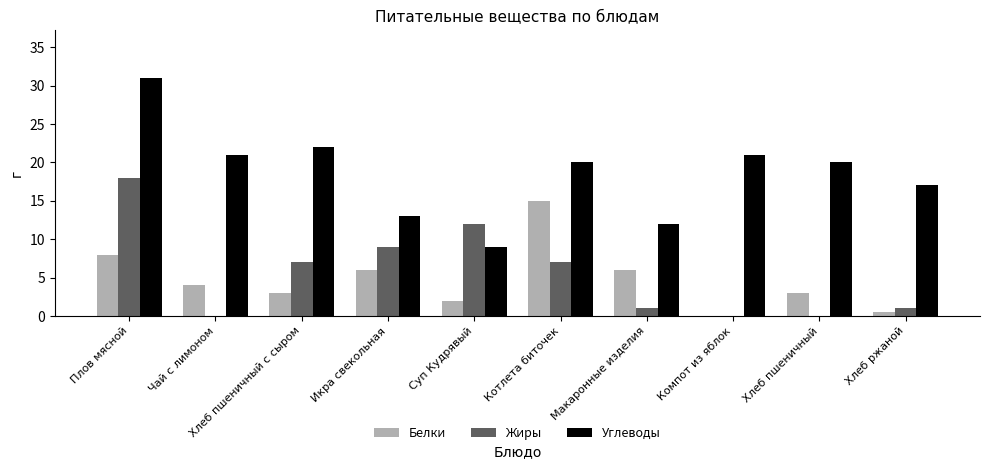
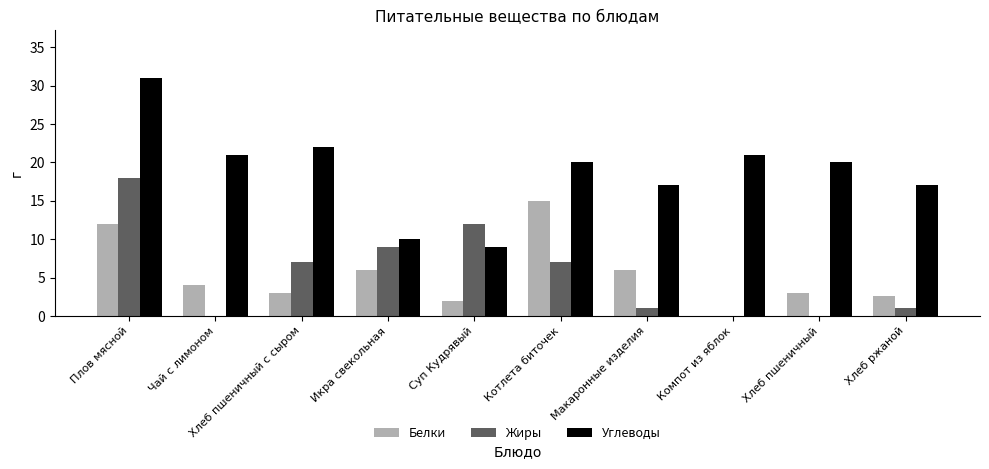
Белки, Плов мясной: 8 -> 12
Углеводы, Икра свекольная: 13 -> 10
Углеводы, Макаронные изделия: 12 -> 17
Белки, Хлеб ржаной: 1 -> 3
